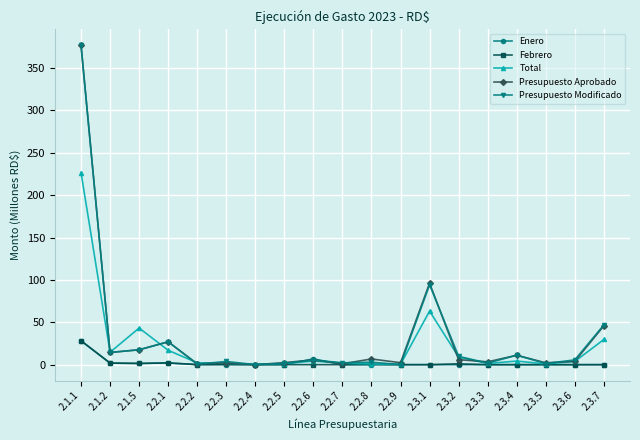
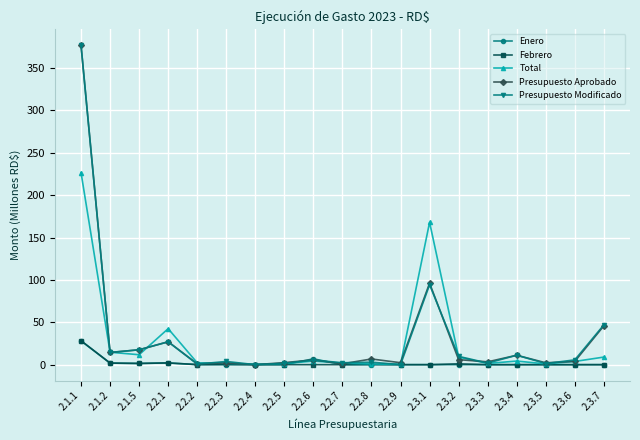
Total, 2.1.5: 40 -> 10
Total, 2.2.1: 20 -> 40
Total, 2.3.1: 60 -> 170
Total, 2.3.7: 30 -> 10
